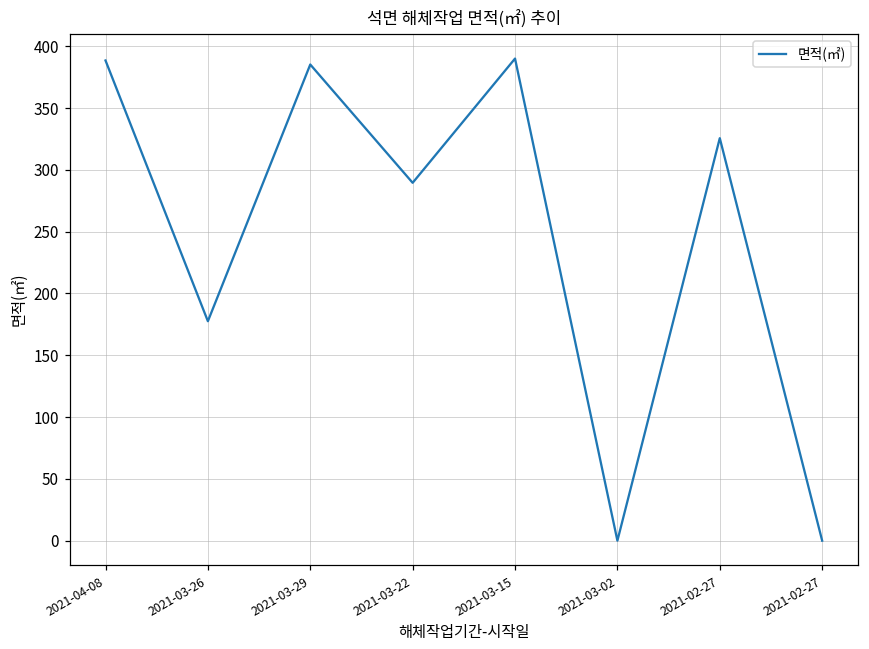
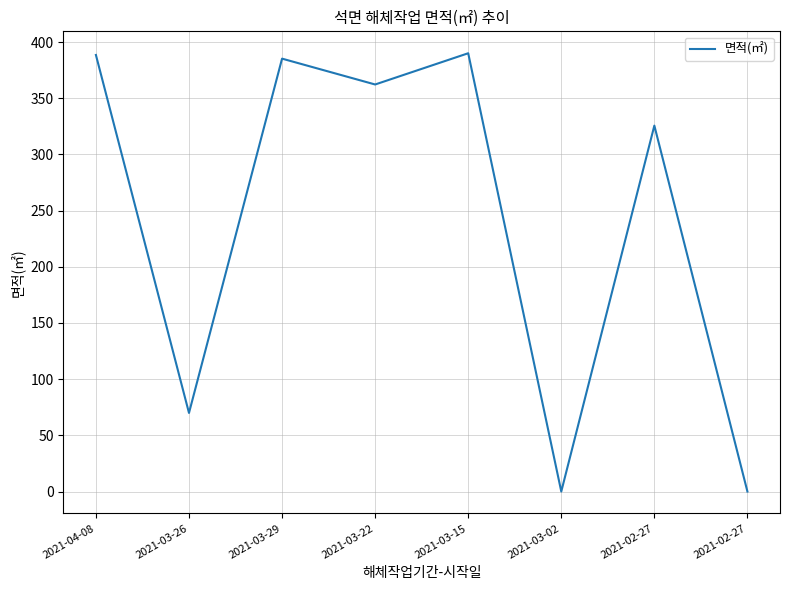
2021-03-26: 178 -> 70
2021-03-22: 290 -> 362
